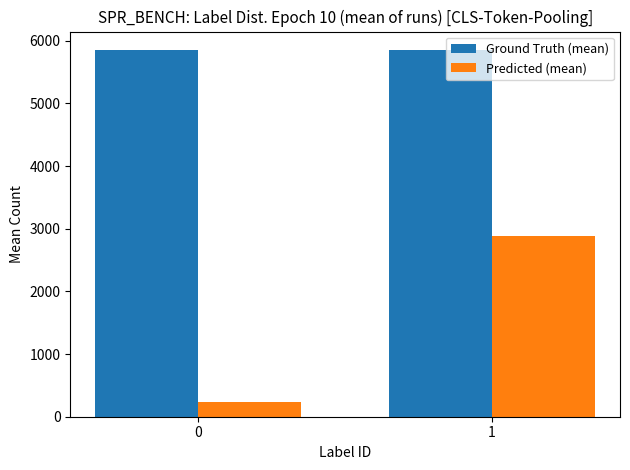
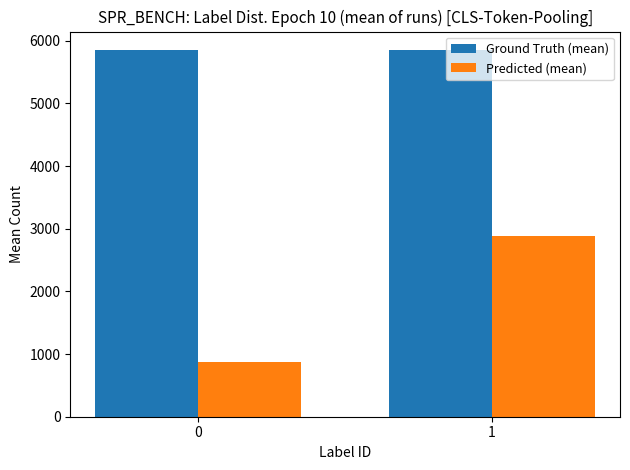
Predicted (mean), 0: 200 -> 900
